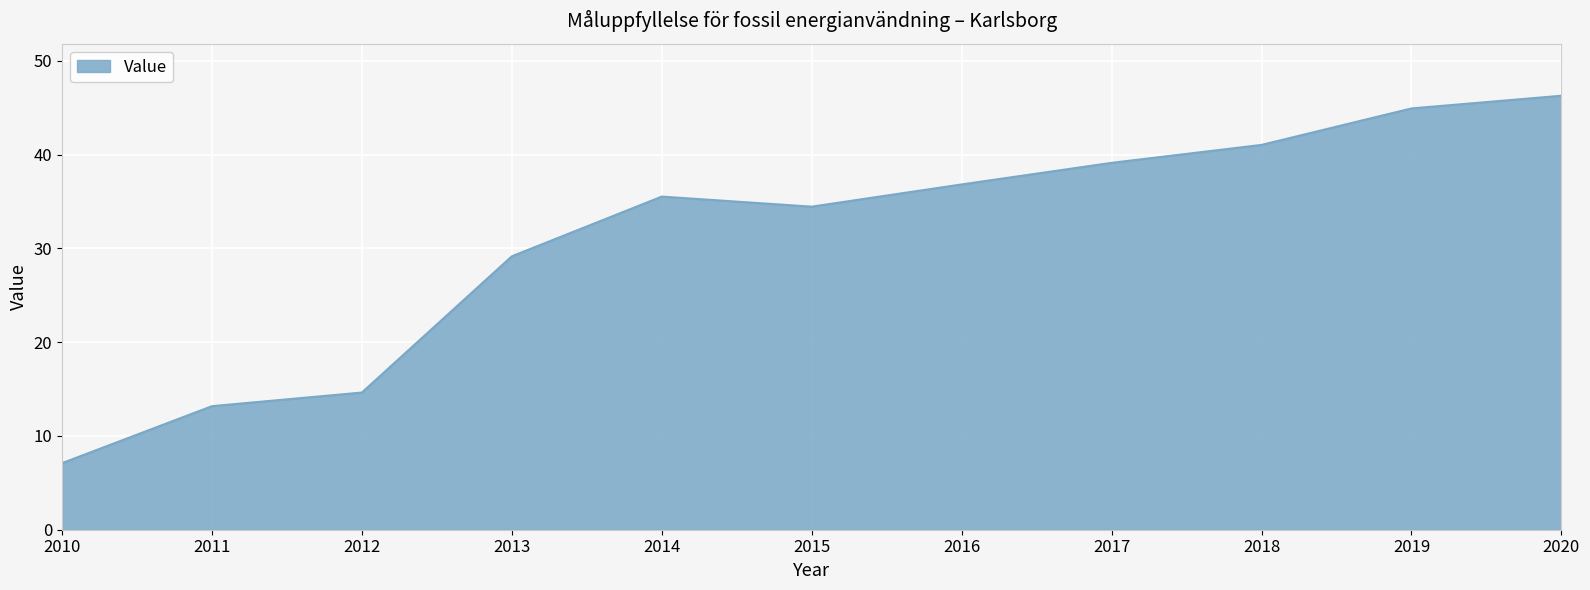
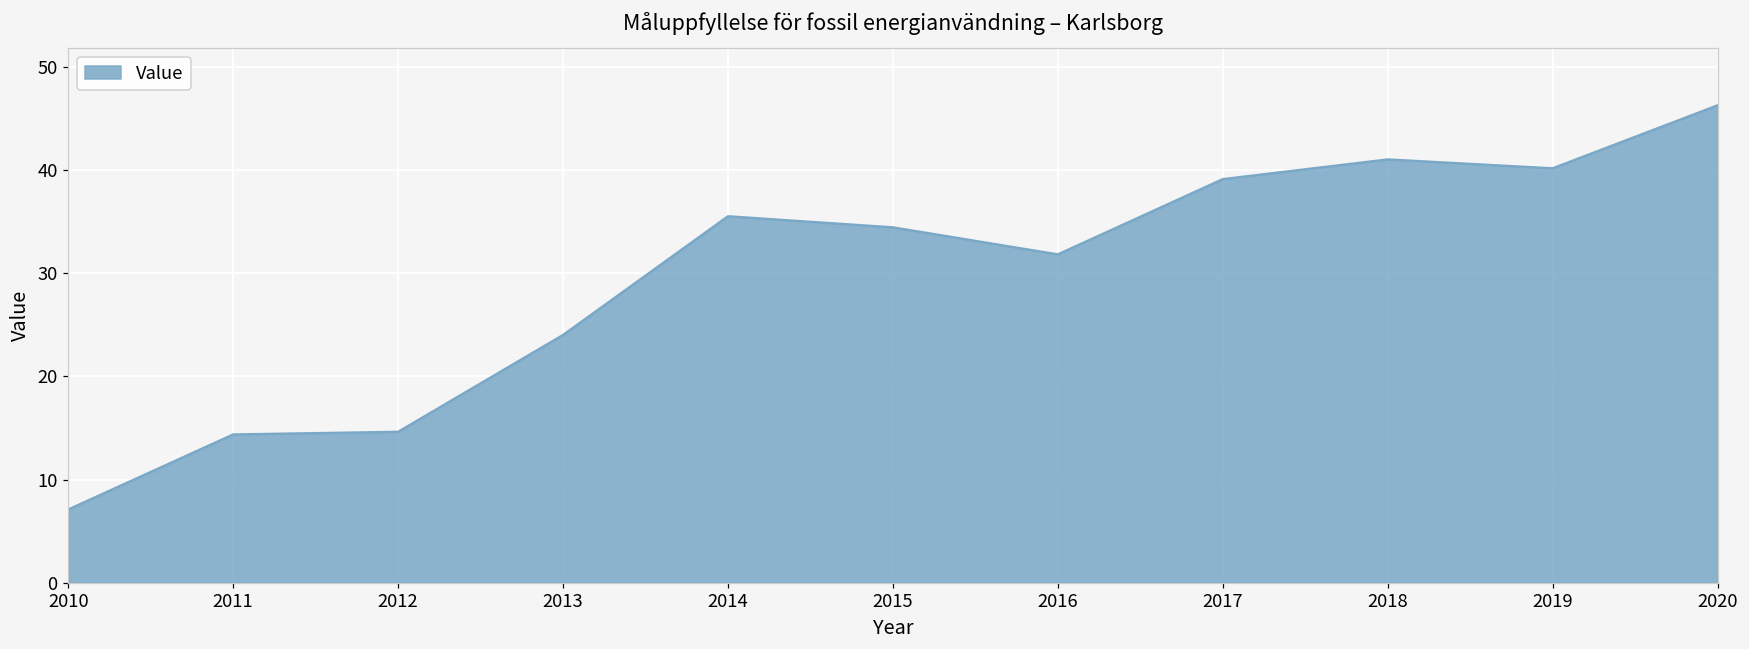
2011: 13 -> 14
2013: 29 -> 24
2016: 37 -> 32
2019: 45 -> 40
